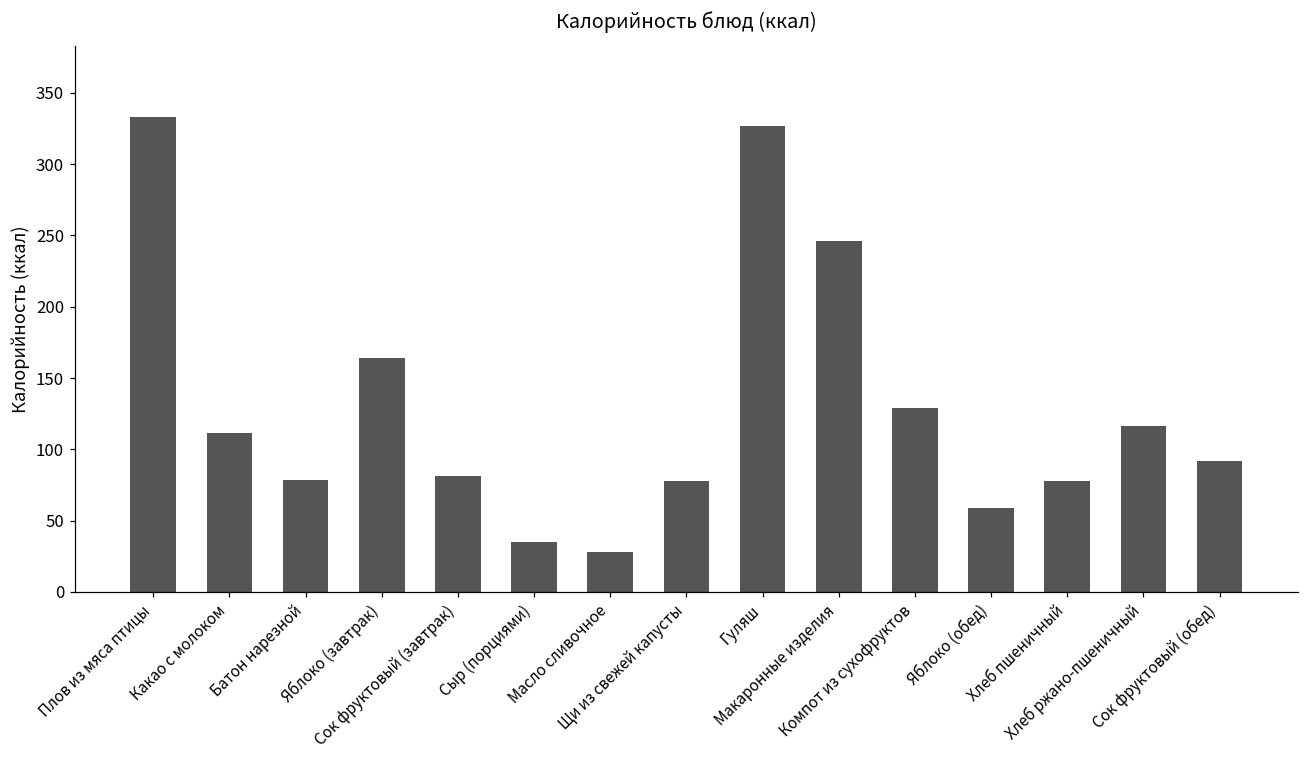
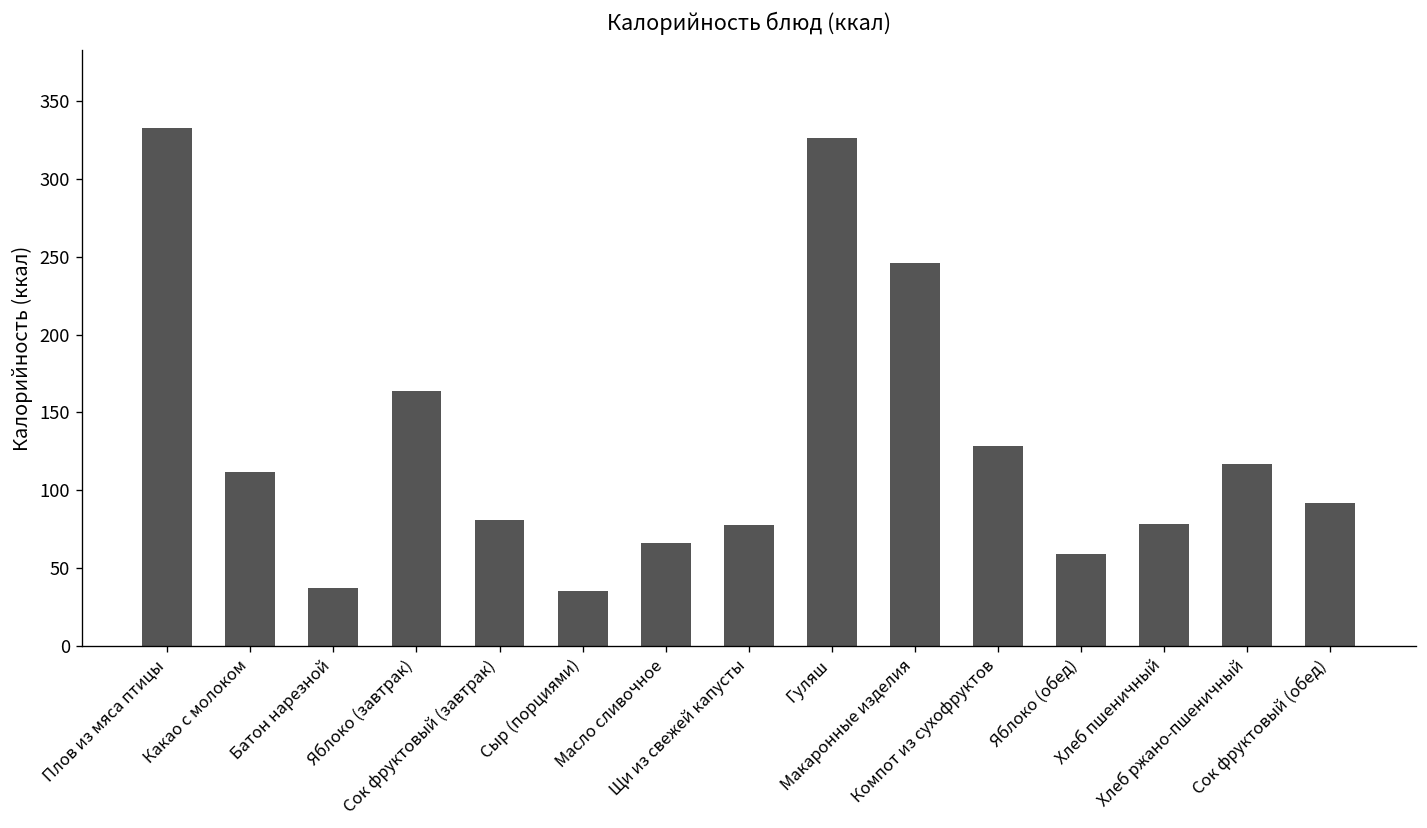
Батон нарезной: 79 -> 37
Масло сливочное: 28 -> 66
